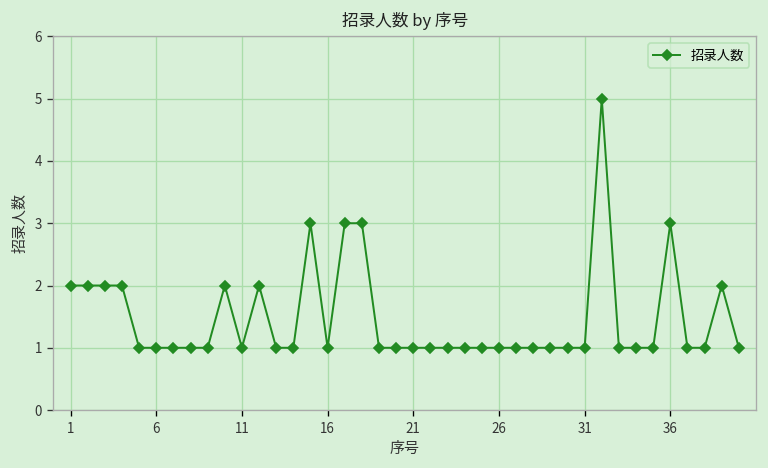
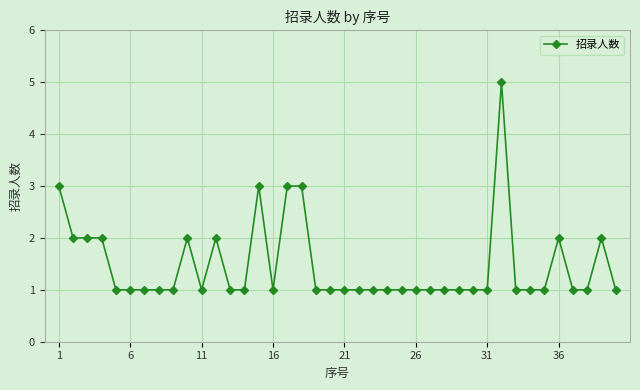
1: 2 -> 3
36: 3 -> 2
